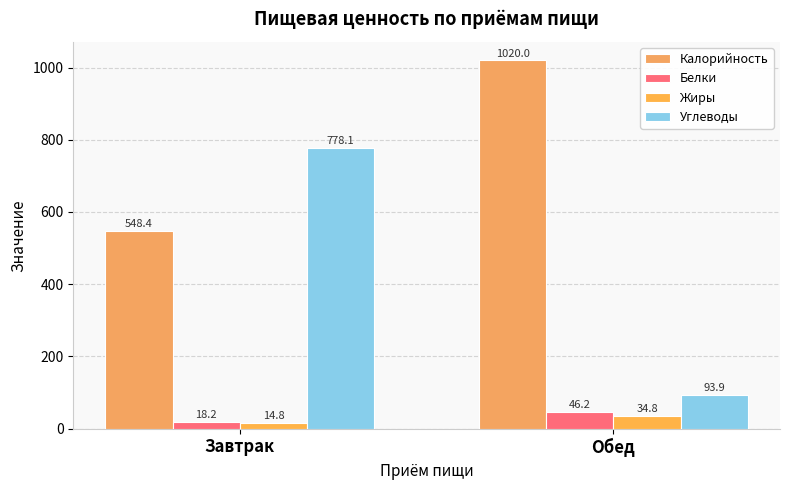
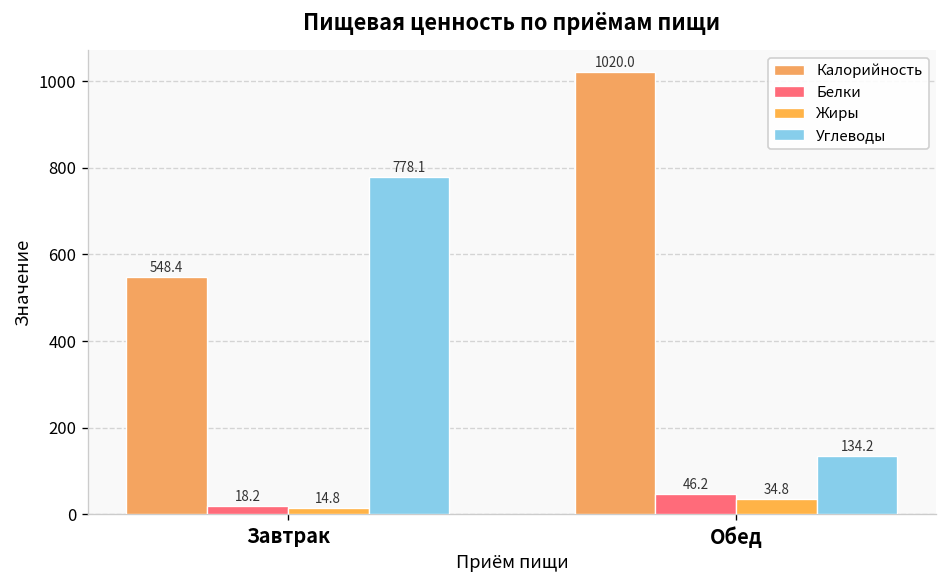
Углеводы, Обед: 93.9 -> 134.2
